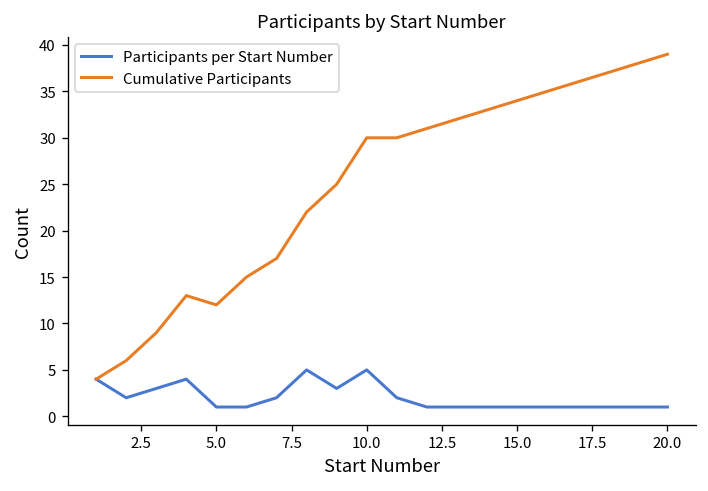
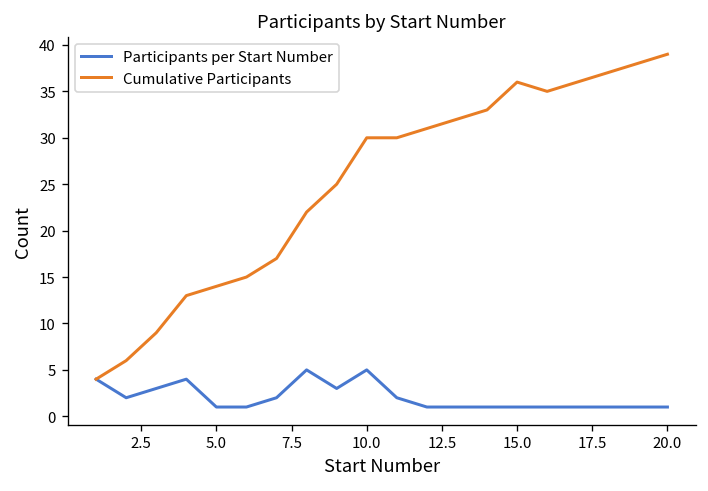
Cumulative Participants, 5.0: 12 -> 14
Cumulative Participants, 15.0: 34 -> 36
